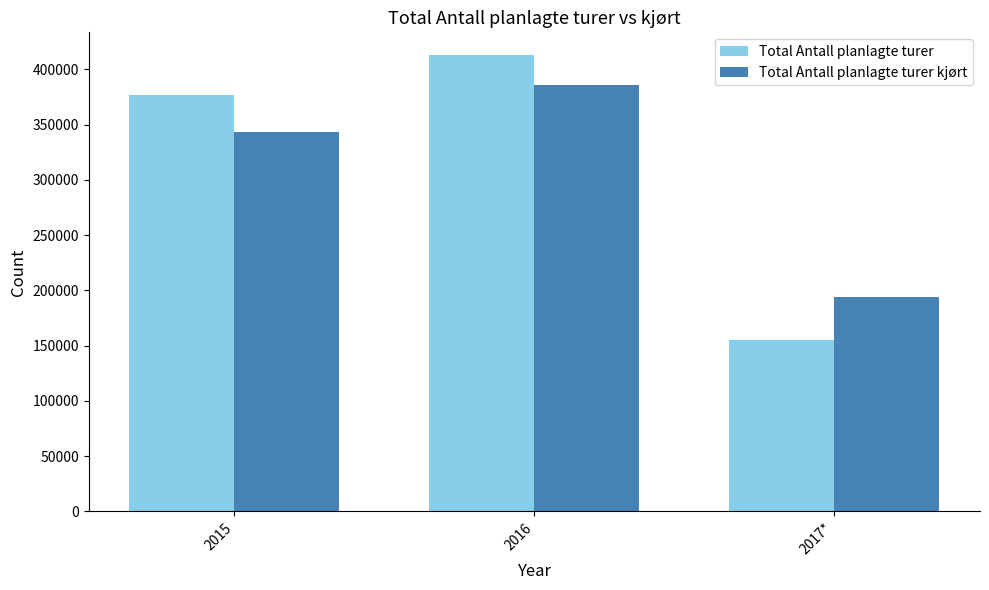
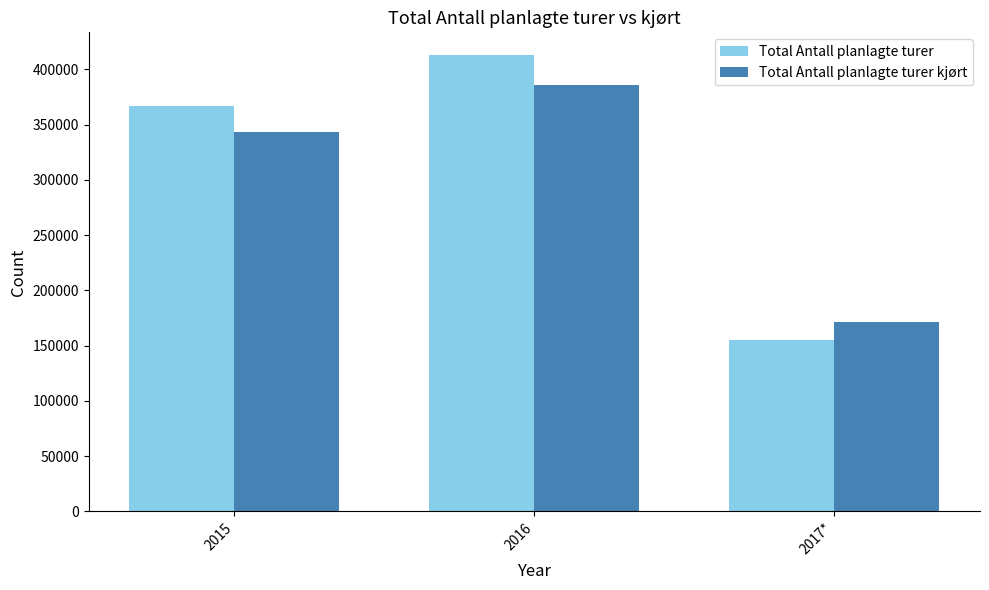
Total Antall planlagte turer, 2015: 376000 -> 367000
Total Antall planlagte turer kjørt, 2017*: 194000 -> 171000
